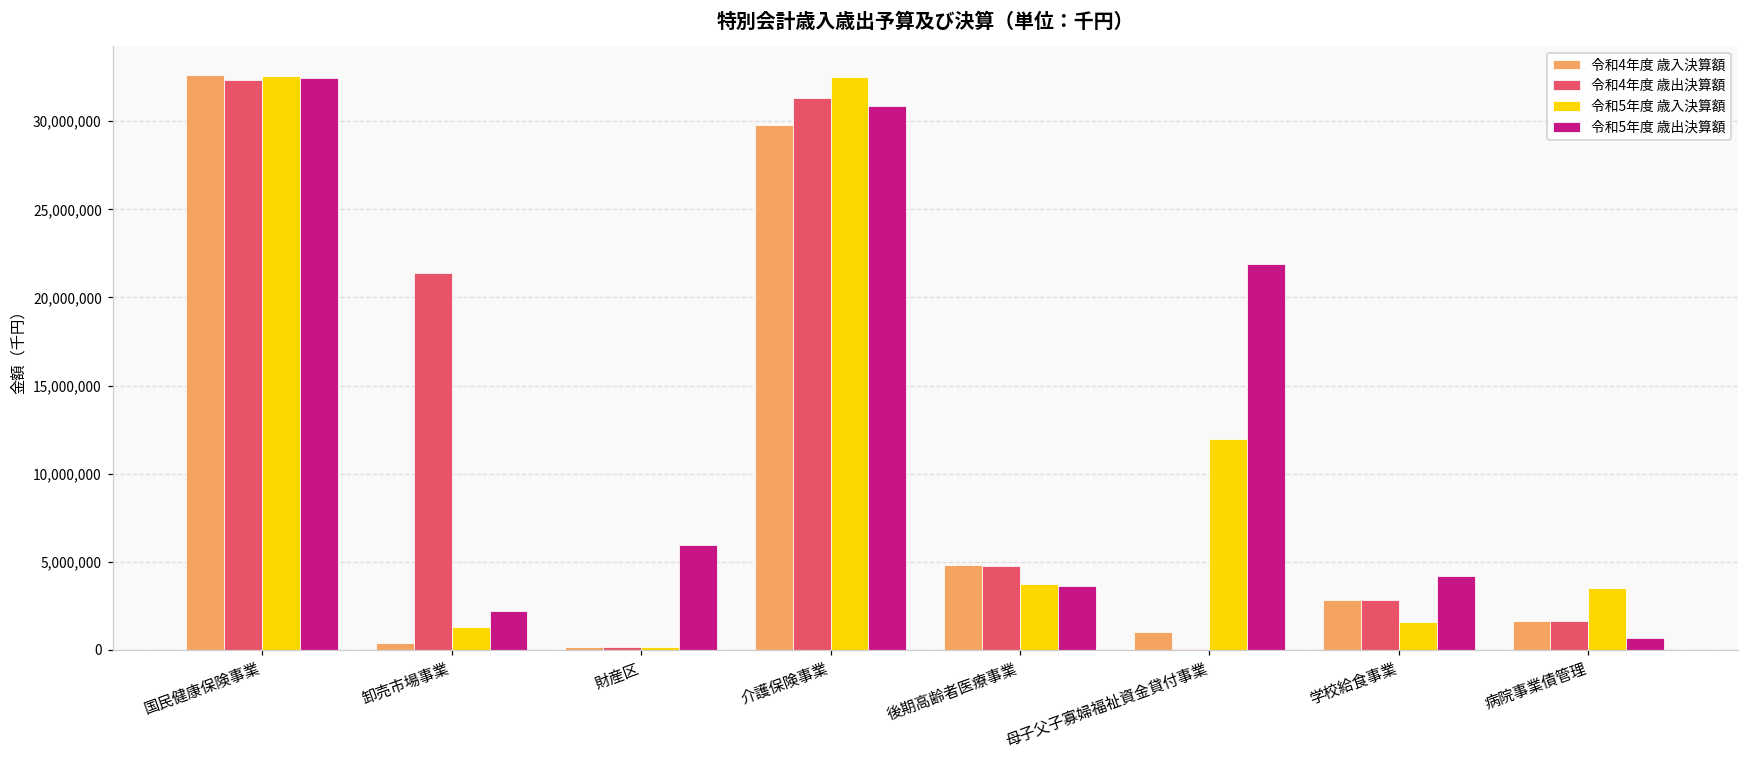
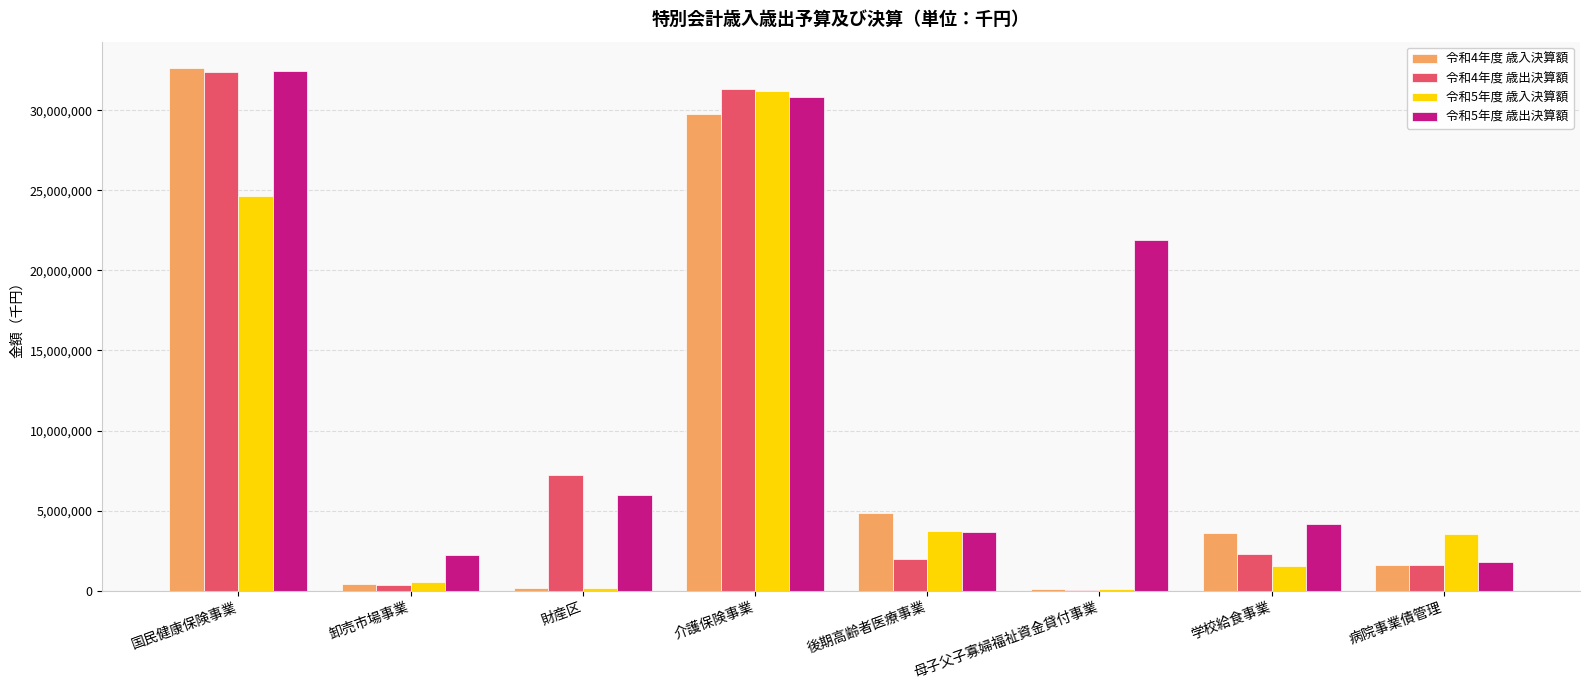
令和5年度 歳入決算額, 国民健康保険事業: 32,600,000 -> 24,600,000
令和4年度 歳出決算額, 卸売市場事業: 21,400,000 -> 400,000
令和5年度 歳入決算額, 卸売市場事業: 1,300,000 -> 600,000
令和4年度 歳出決算額, 財産区: 100,000 -> 7,200,000
令和5年度 歳入決算額, 介護保険事業: 32,500,000 -> 31,200,000
令和4年度 歳出決算額, 後期高齢者医療事業: 4,800,000 -> 2,000,000
令和4年度 歳入決算額, 母子父子寡婦福祉資金貸付事業: 1,000,000 -> 100,000
令和5年度 歳入決算額, 母子父子寡婦福祉資金貸付事業: 12,000,000 -> 100,000
令和4年度 歳入決算額, 学校給食事業: 2,800,000 -> 3,600,000
令和4年度 歳出決算額, 学校給食事業: 2,800,000 -> 2,300,000
令和5年度 歳出決算額, 病院事業債管理: 600,000 -> 1,800,000
